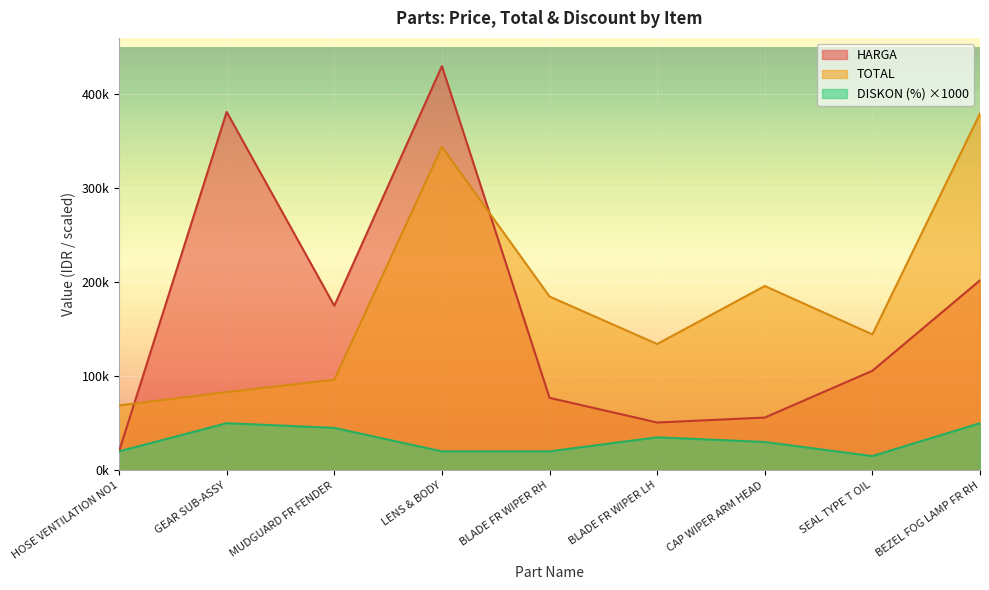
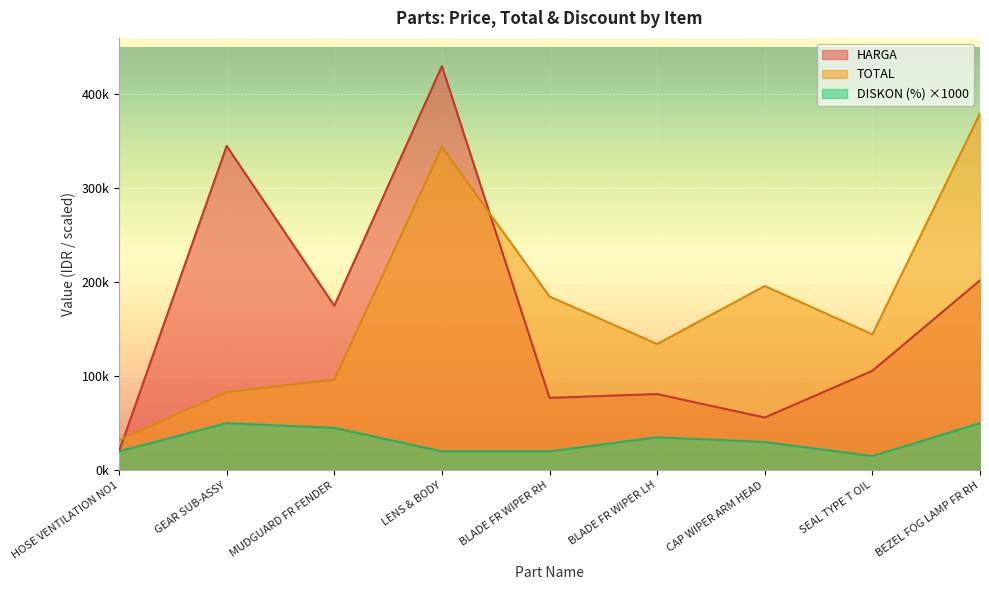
TOTAL, HOSE VENTILATION NO1: 70000 -> 30000
HARGA, GEAR SUB-ASSY: 380000 -> 350000
HARGA, BLADE FR WIPER LH: 50000 -> 80000
